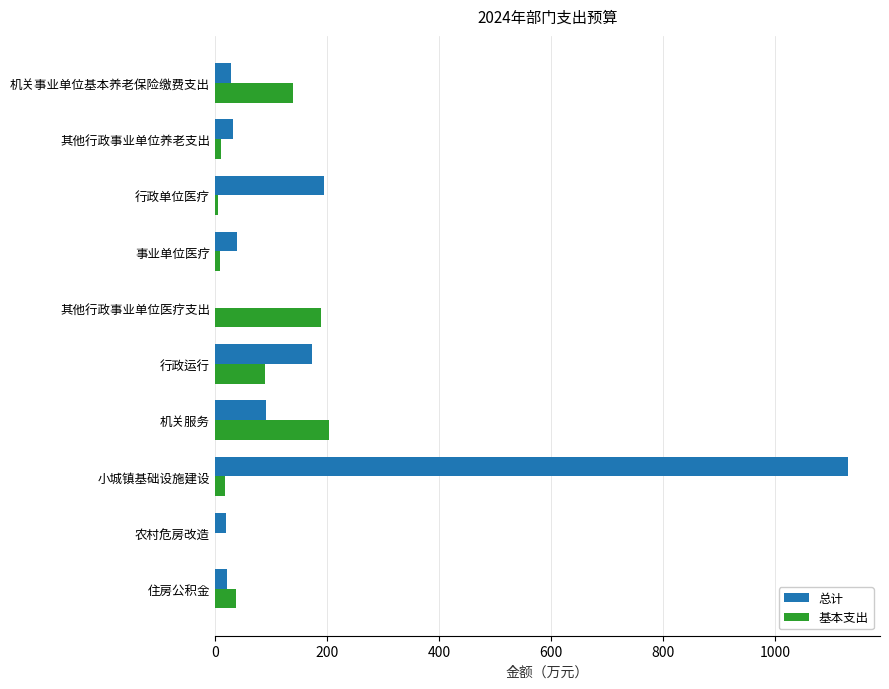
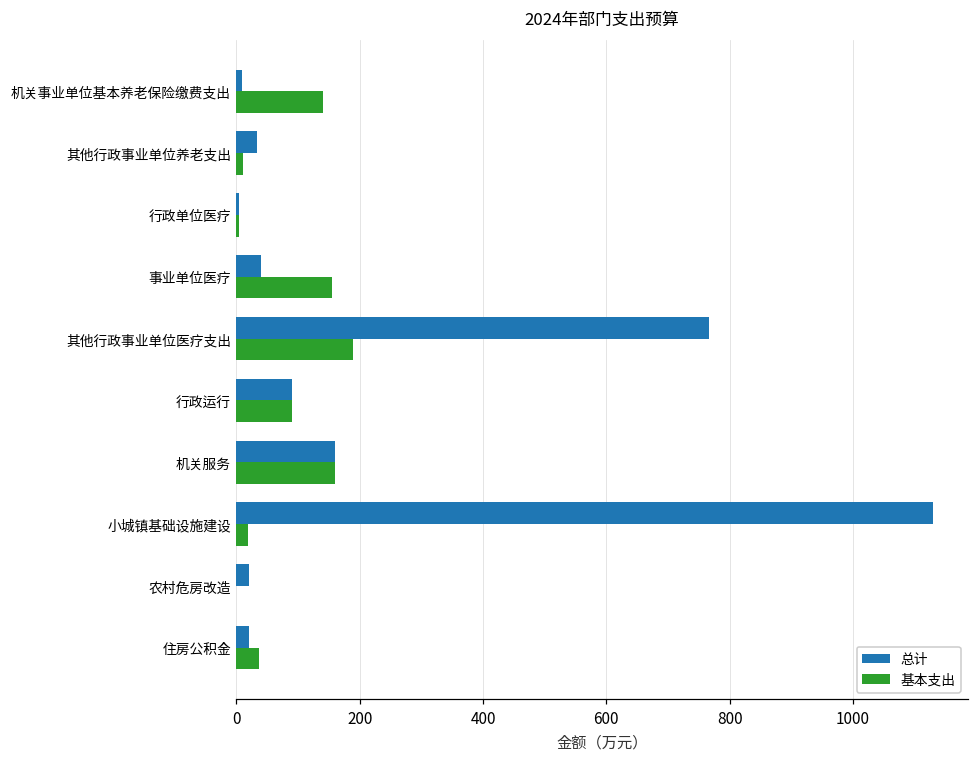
总计, 机关事业单位基本养老保险缴费支出: 30 -> 10
总计, 行政单位医疗: 190 -> 0
基本支出, 事业单位医疗: 10 -> 160
总计, 其他行政事业单位医疗支出: 0 -> 770
总计, 行政运行: 170 -> 90
总计, 机关服务: 90 -> 160
基本支出, 机关服务: 200 -> 160
